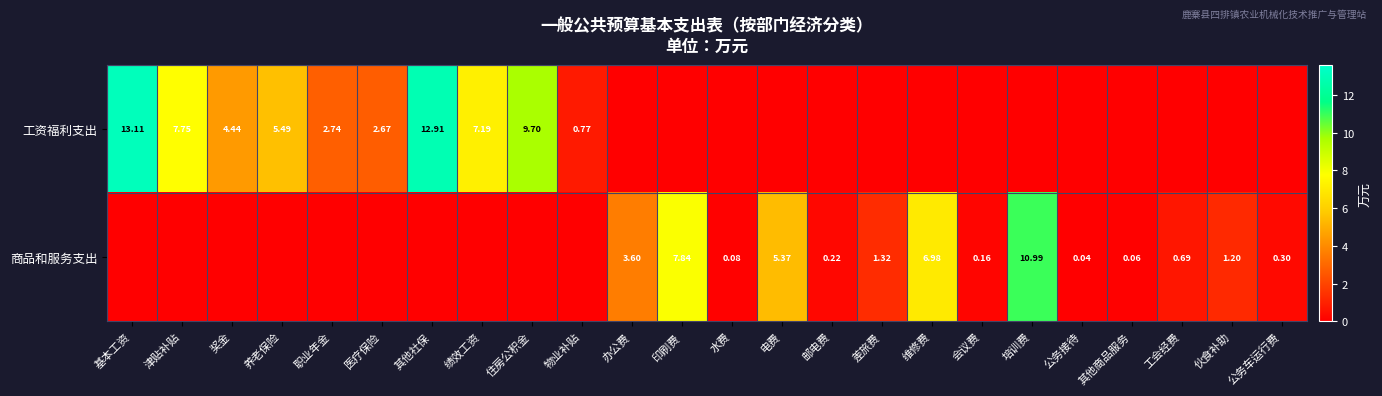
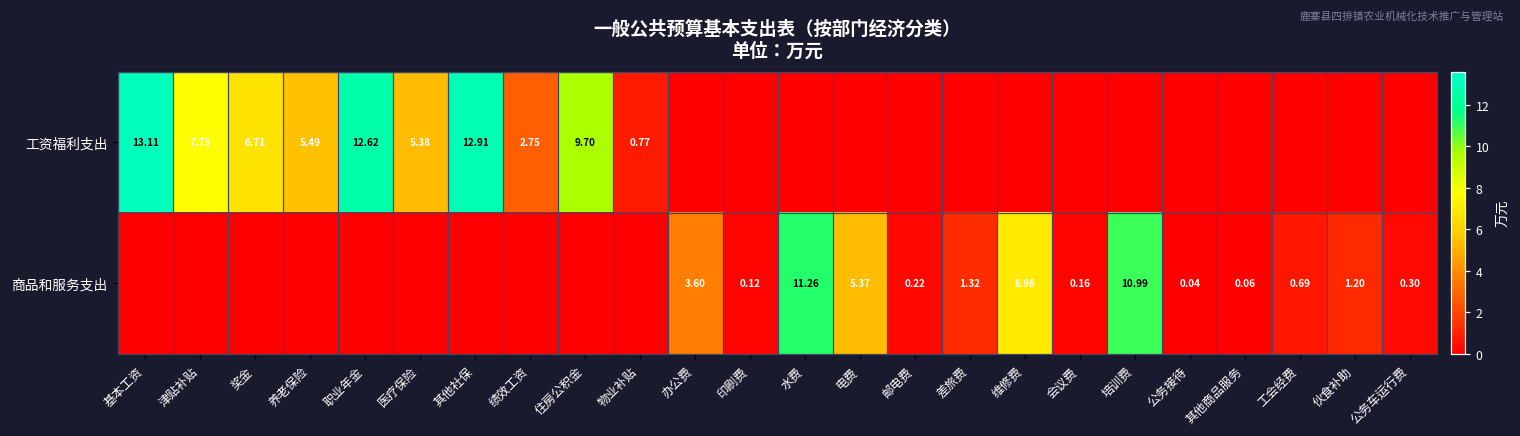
工资福利支出, 奖金: 4.44 -> 6.71
工资福利支出, 职业年金: 2.74 -> 12.62
工资福利支出, 医疗保险: 2.67 -> 5.38
工资福利支出, 绩效工资: 7.19 -> 2.75
商品和服务支出, 印刷费: 7.84 -> 0.12
商品和服务支出, 水费: 0.08 -> 11.26
